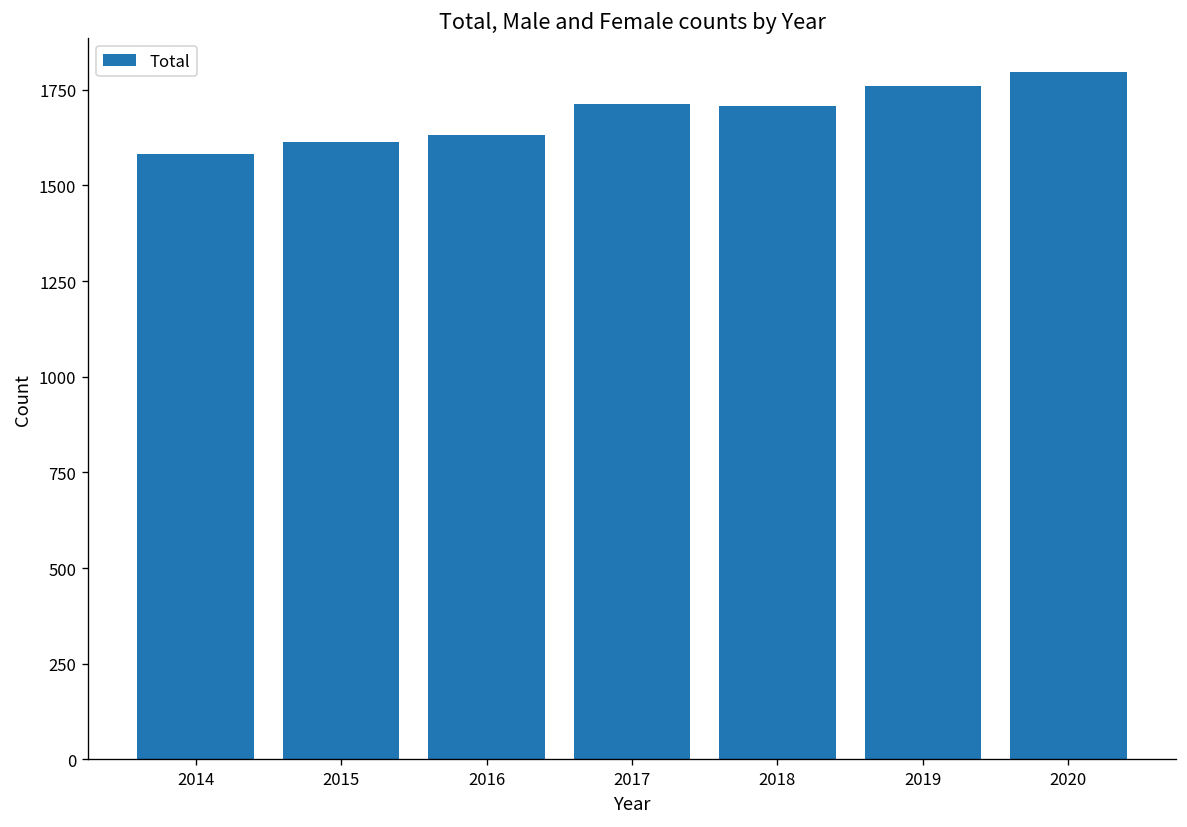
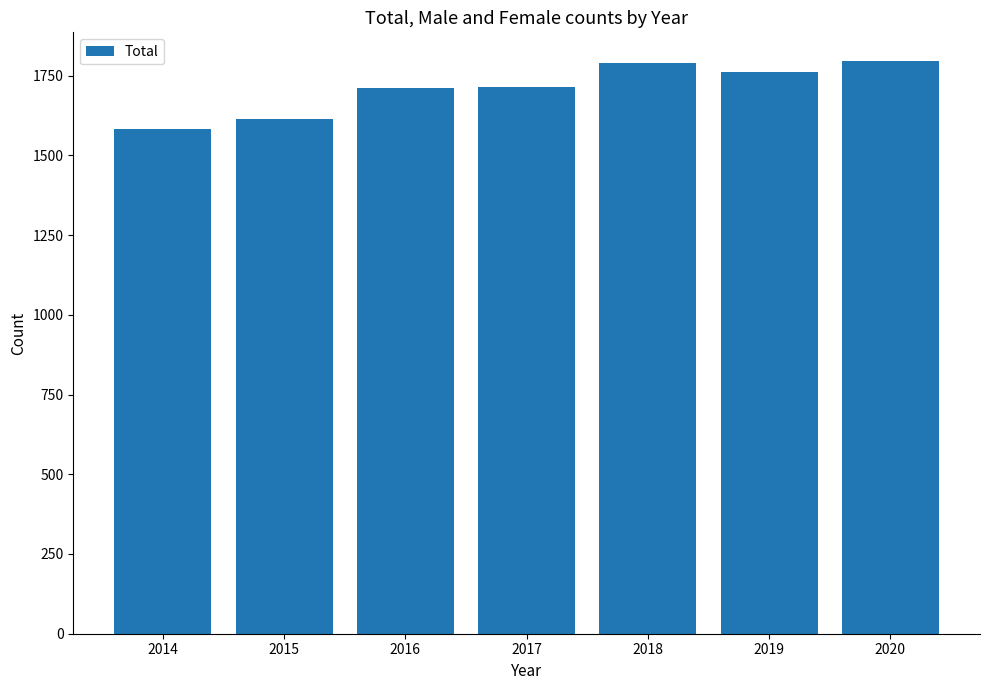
2016: 1630 -> 1710
2018: 1710 -> 1790
